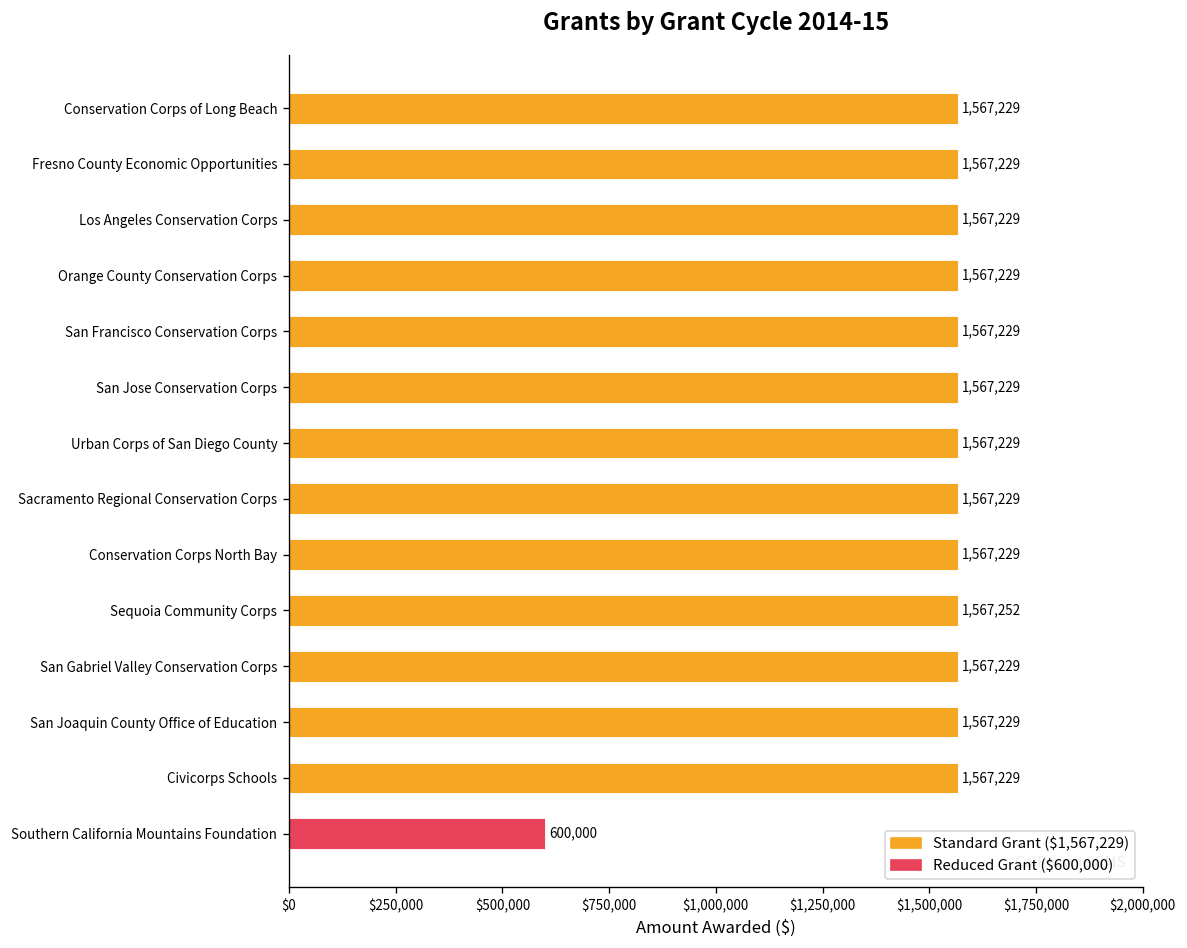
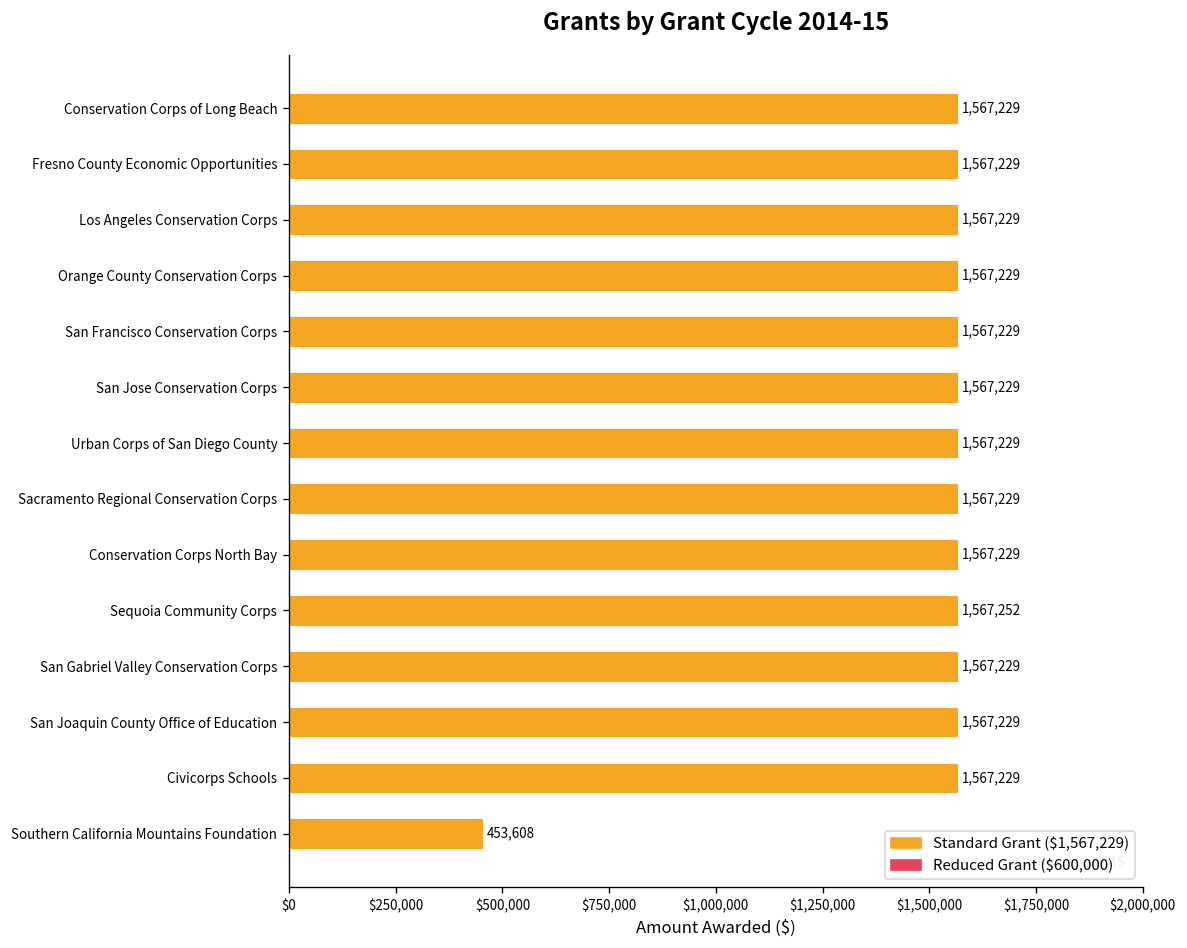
Southern California Mountains Foundation: 600,000 -> 453,608
